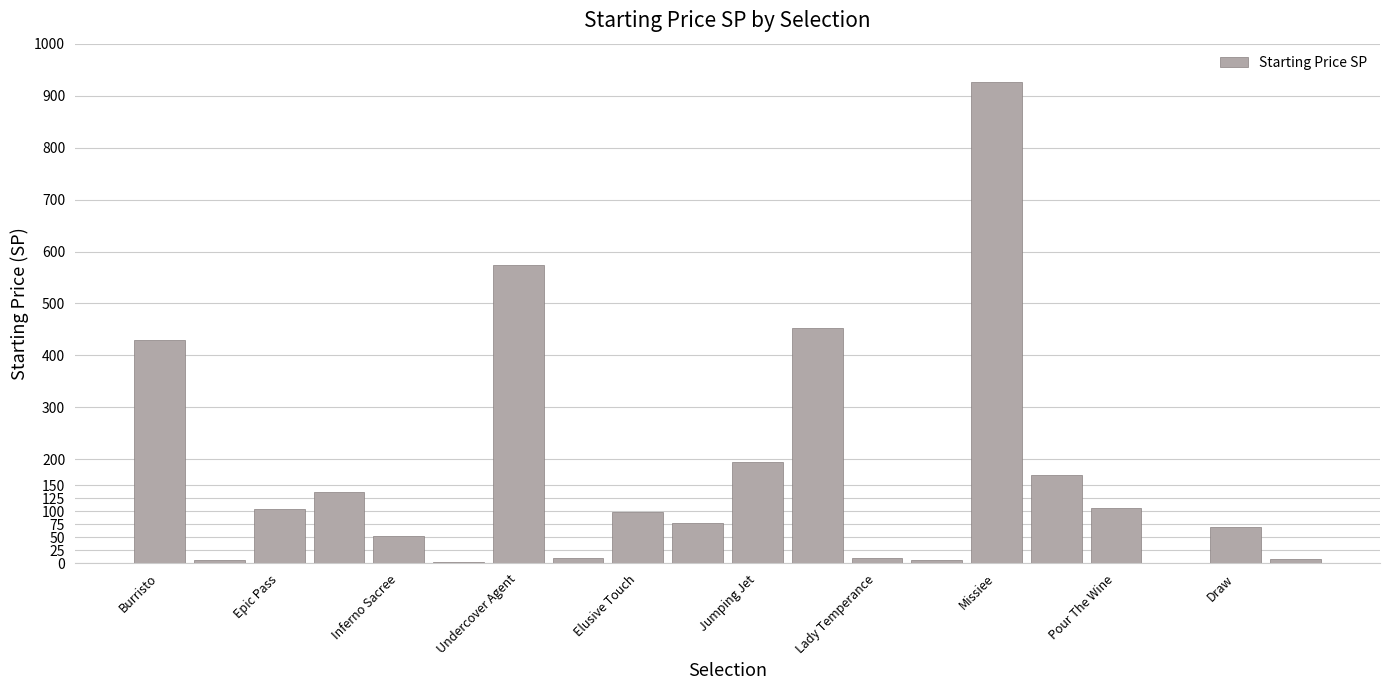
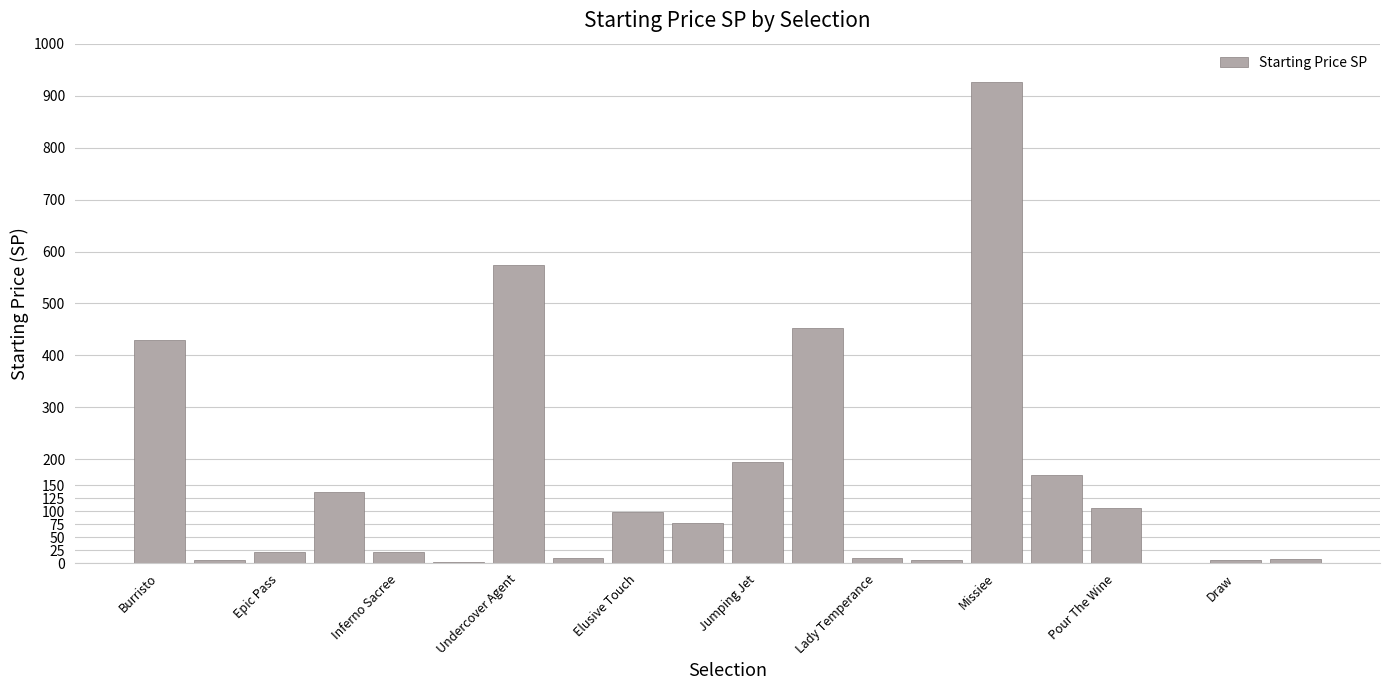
Epic Pass: 100 -> 20
Inferno Sacree: 50 -> 20
Draw: 70 -> 10
